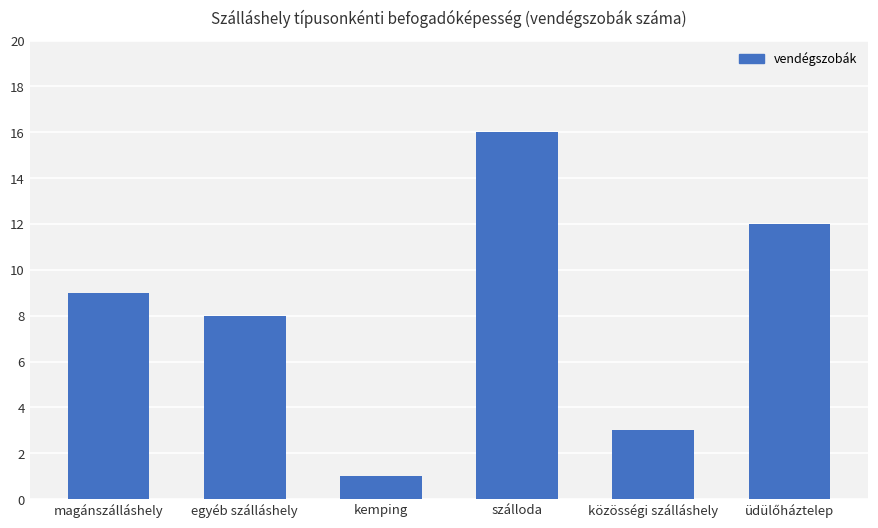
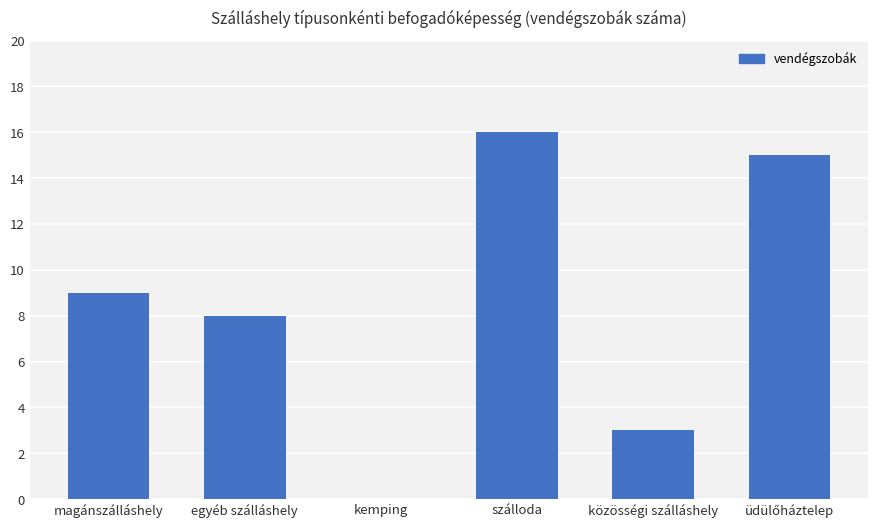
kemping: 1 -> 0
üdülőháztelep: 12 -> 15
